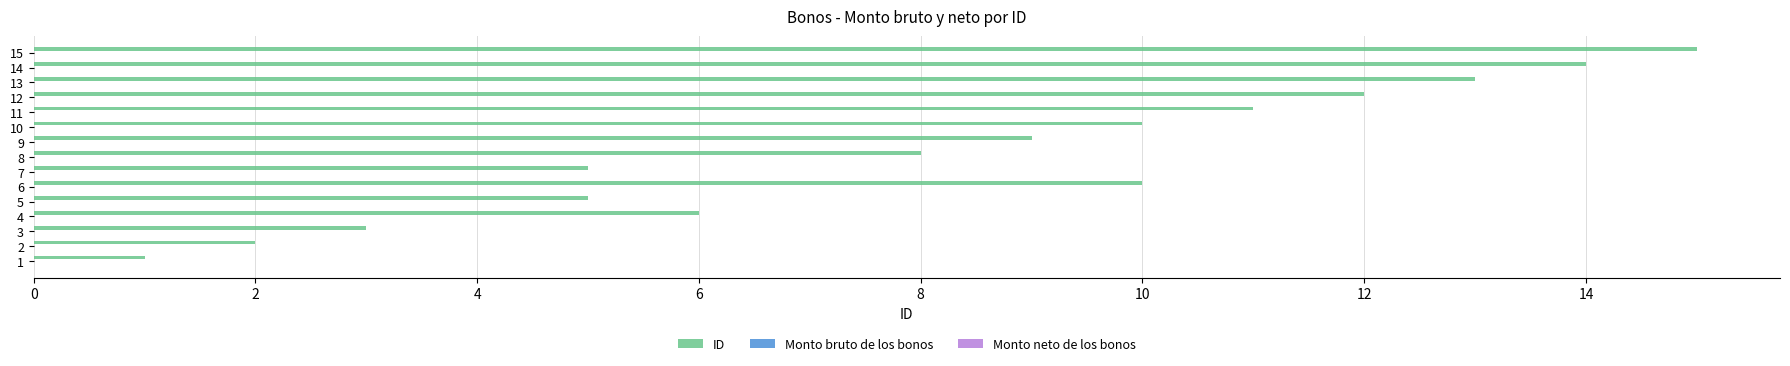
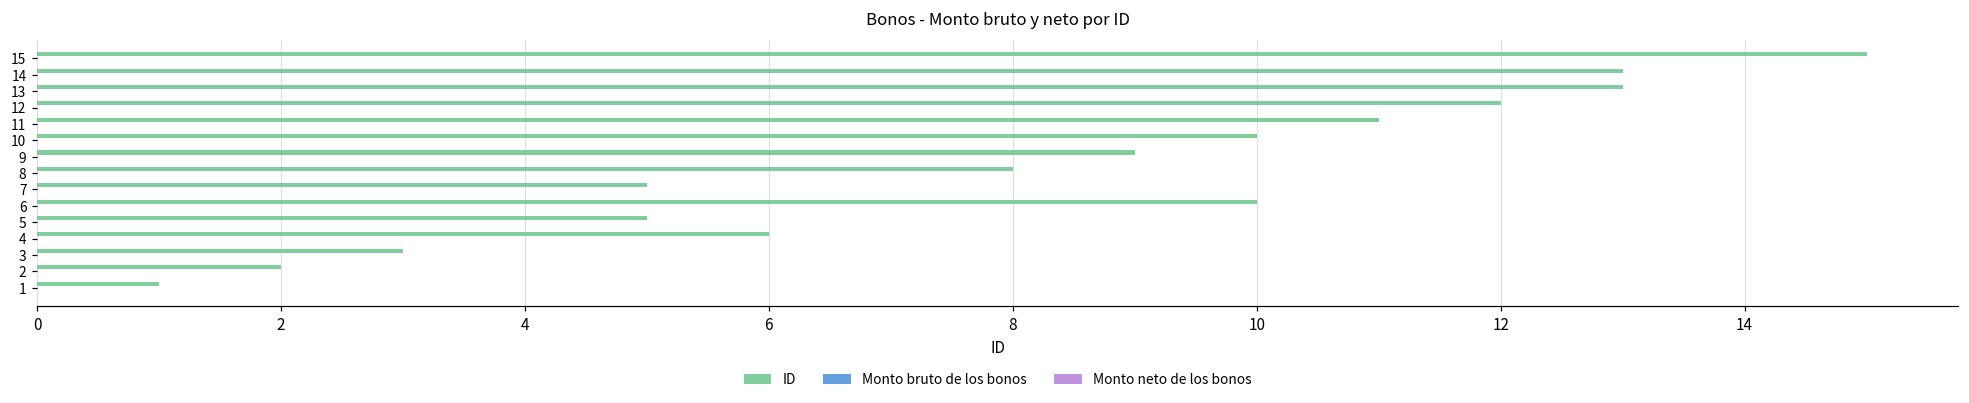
ID, 14: 14 -> 13
